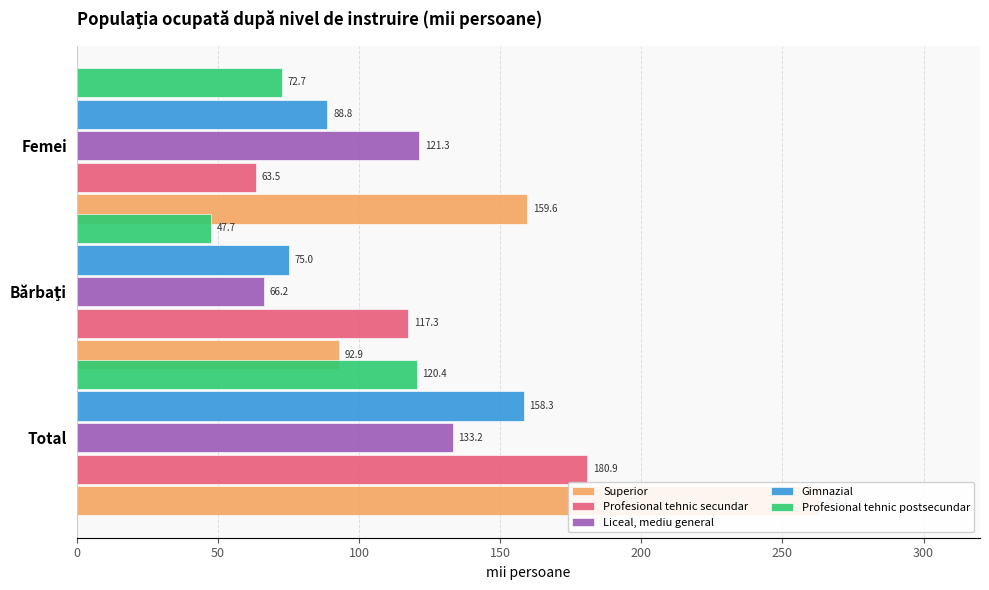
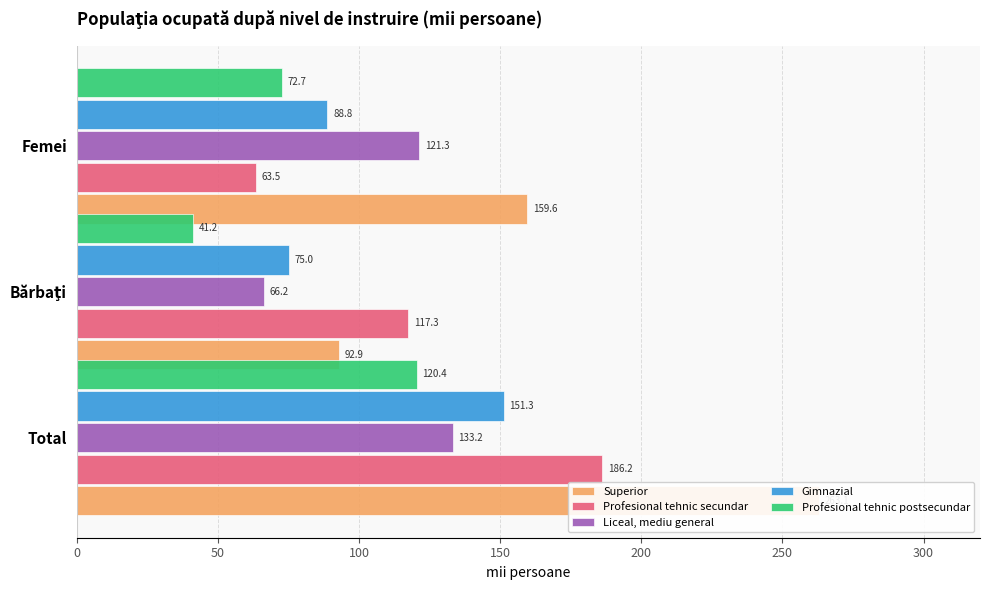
Profesional tehnic postsecundar, Bărbaţi: 47.7 -> 41.2
Gimnazial, Total: 158.3 -> 151.3
Profesional tehnic secundar, Total: 180.9 -> 186.2
